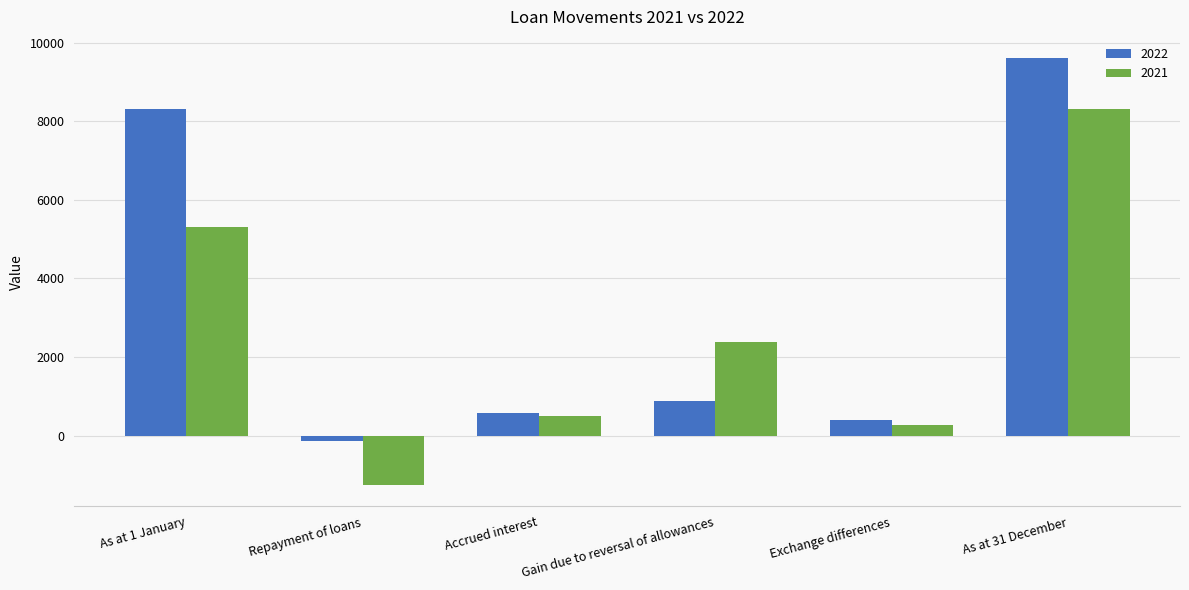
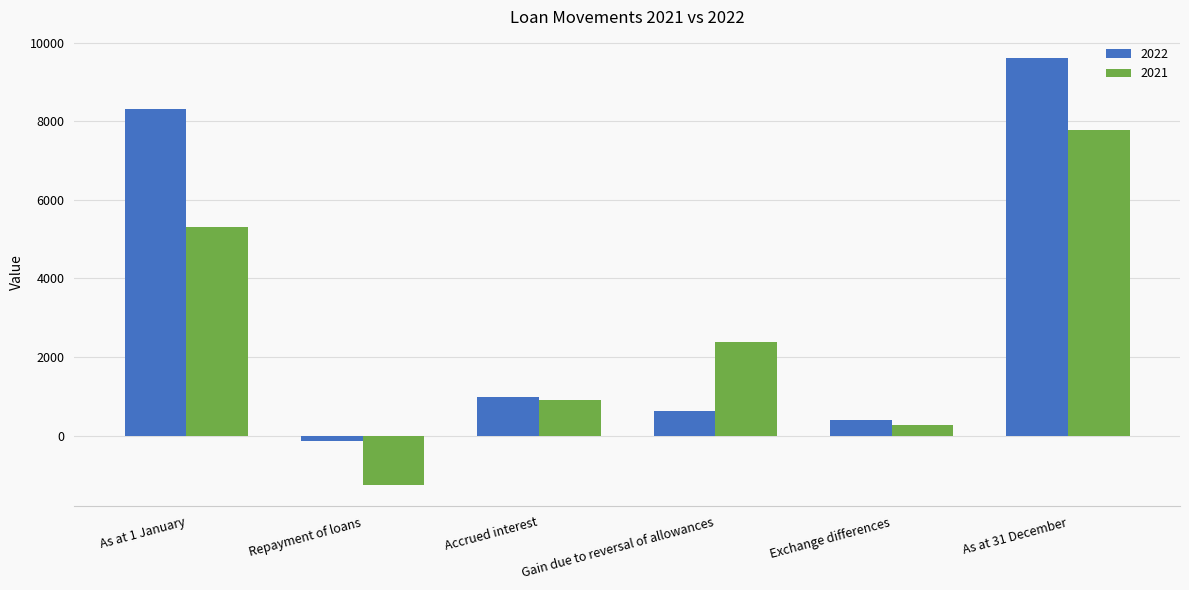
2022, Accrued interest: 600 -> 1000
2021, Accrued interest: 500 -> 900
2022, Gain due to reversal of allowances: 900 -> 600
2021, As at 31 December: 8300 -> 7800
